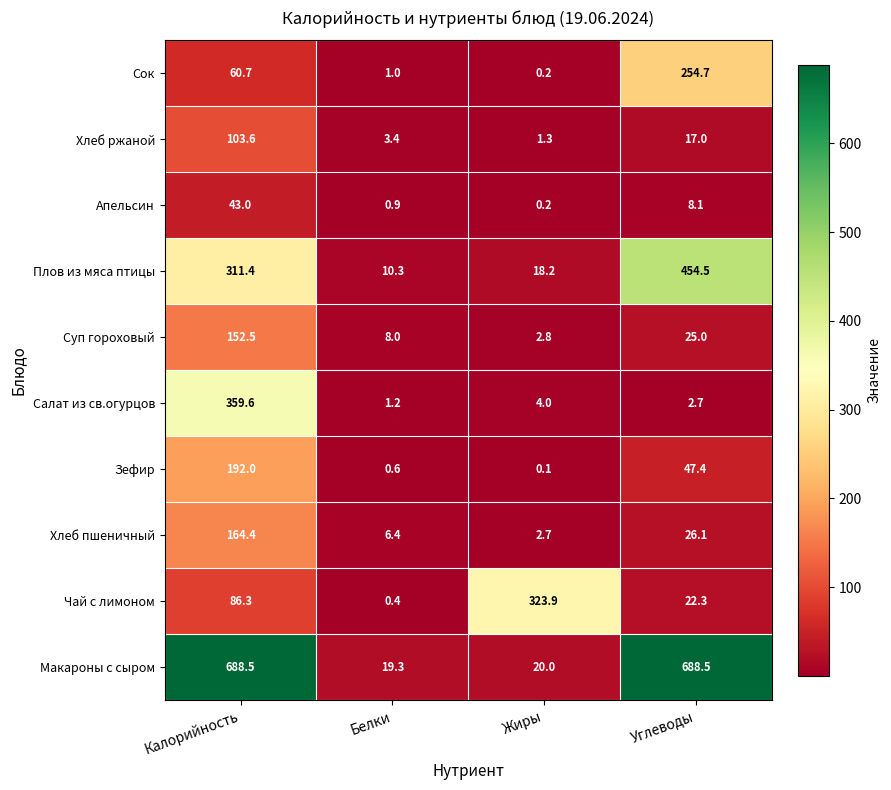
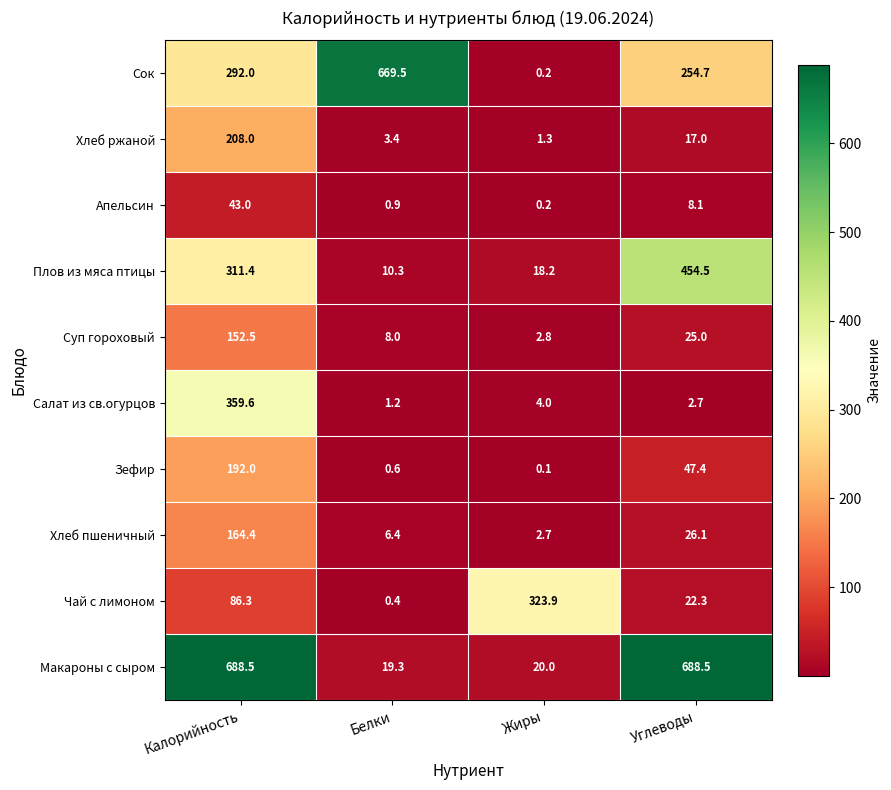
Сок, Калорийность: 60.7 -> 292.0
Сок, Белки: 1.0 -> 669.5
Хлеб ржаной, Калорийность: 103.6 -> 208.0
